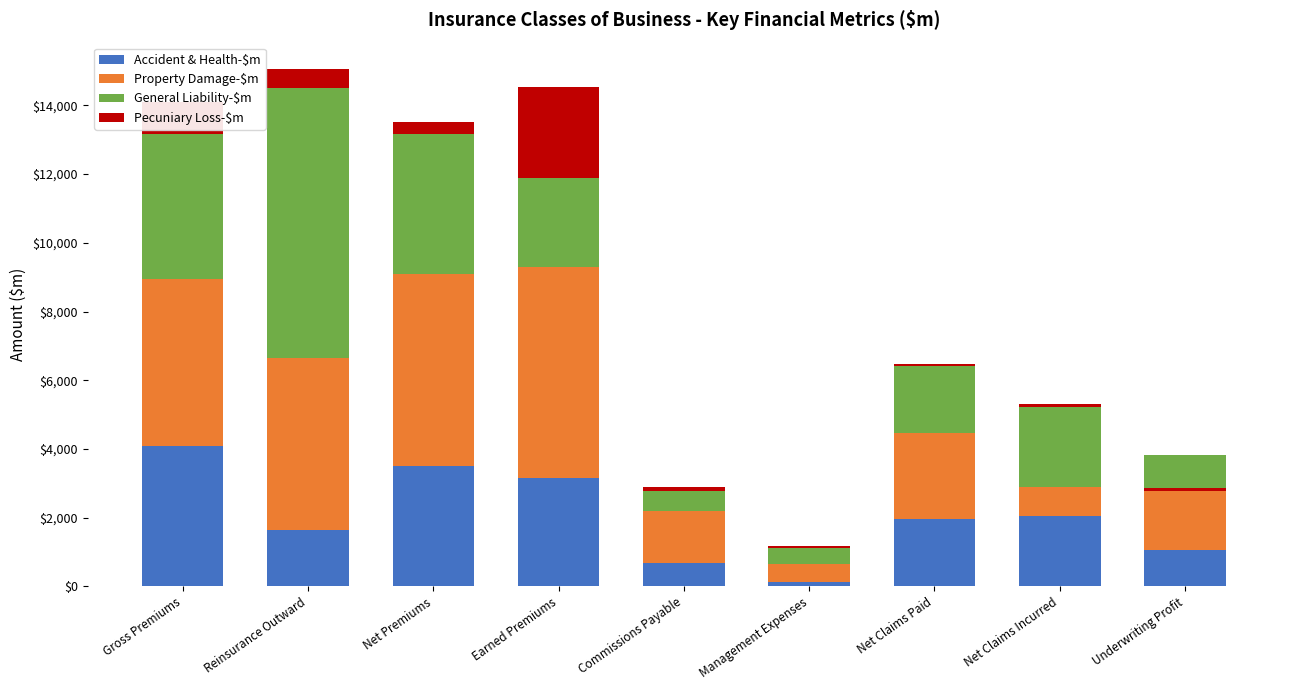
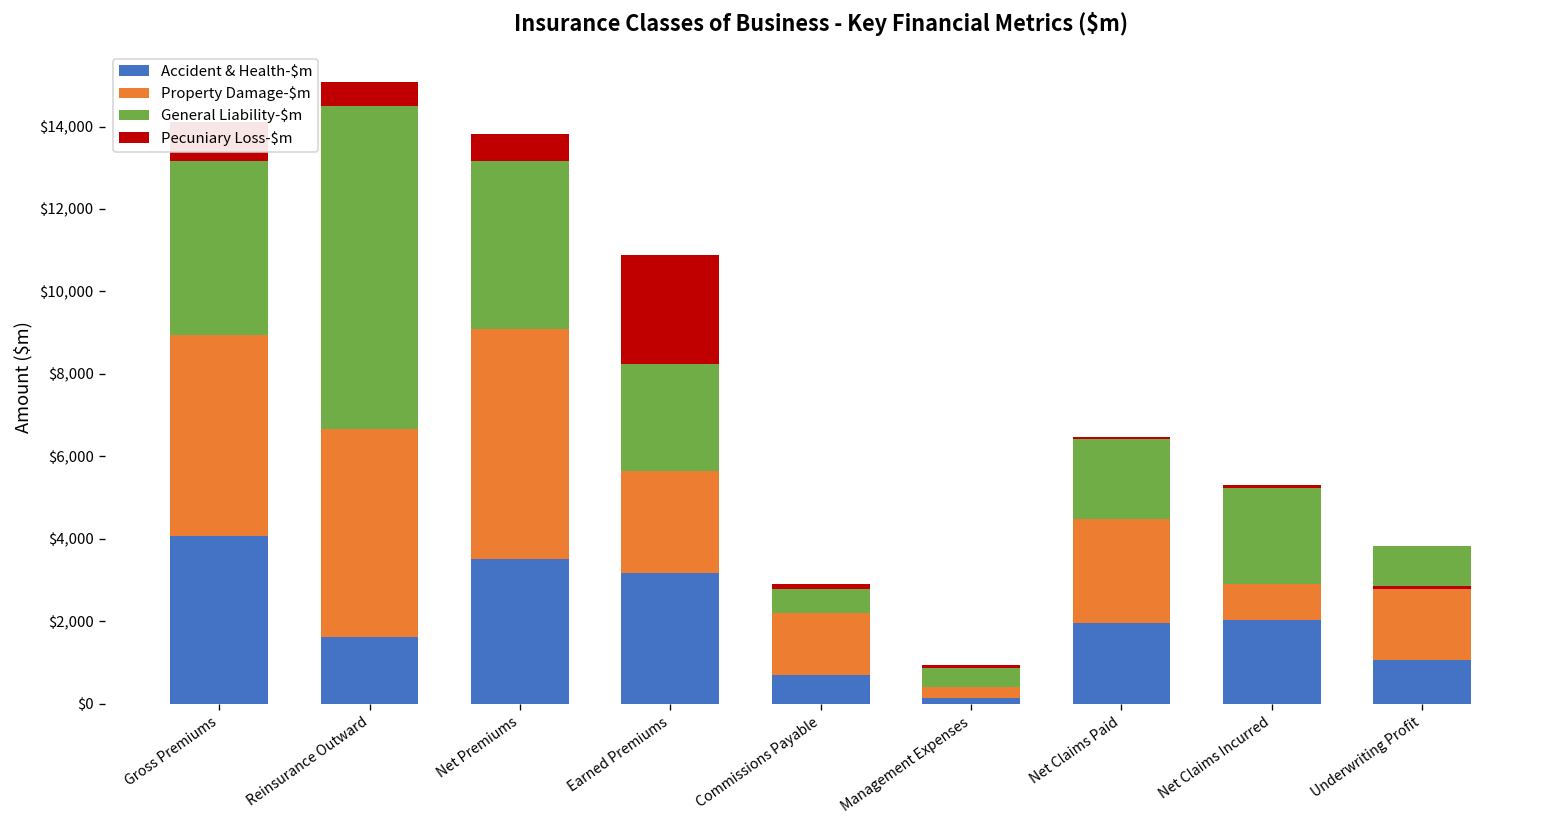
Pecuniary Loss-$m, Net Premiums: $400 -> $700
Property Damage-$m, Earned Premiums: $6,100 -> $2,500
Property Damage-$m, Management Expenses: $500 -> $300
